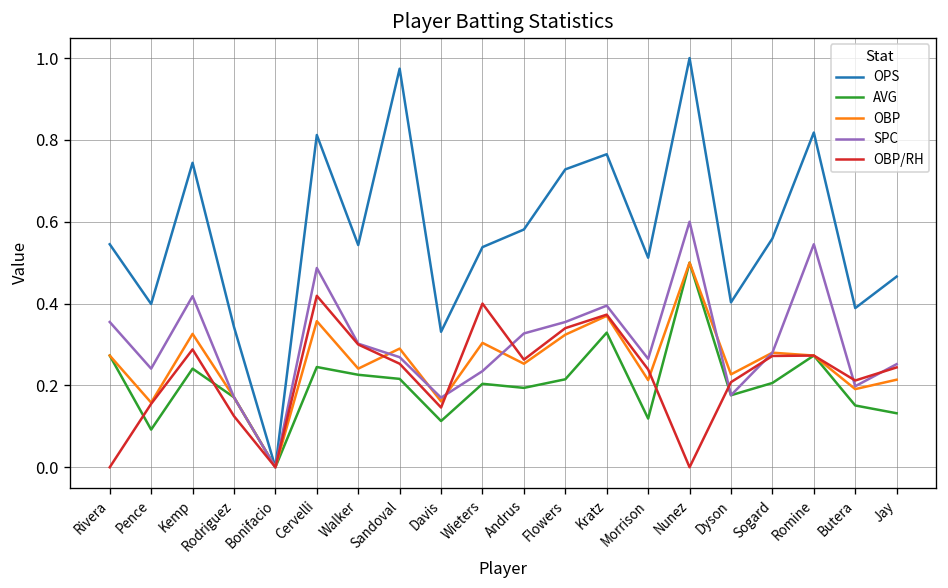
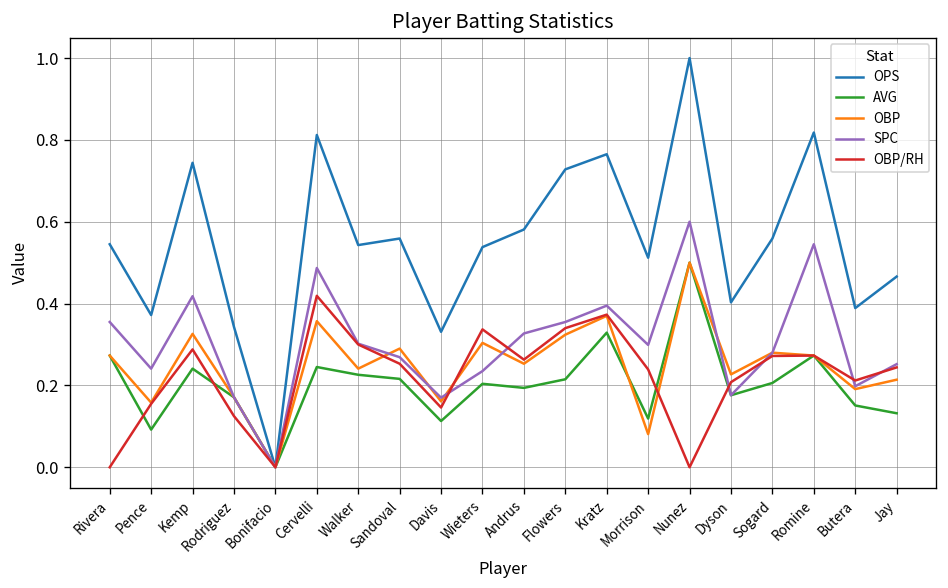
OPS, Pence: 0.40 -> 0.37
OPS, Sandoval: 0.97 -> 0.56
OBP/RH, Wieters: 0.40 -> 0.34
OBP, Morrison: 0.21 -> 0.08
SPC, Morrison: 0.27 -> 0.30
